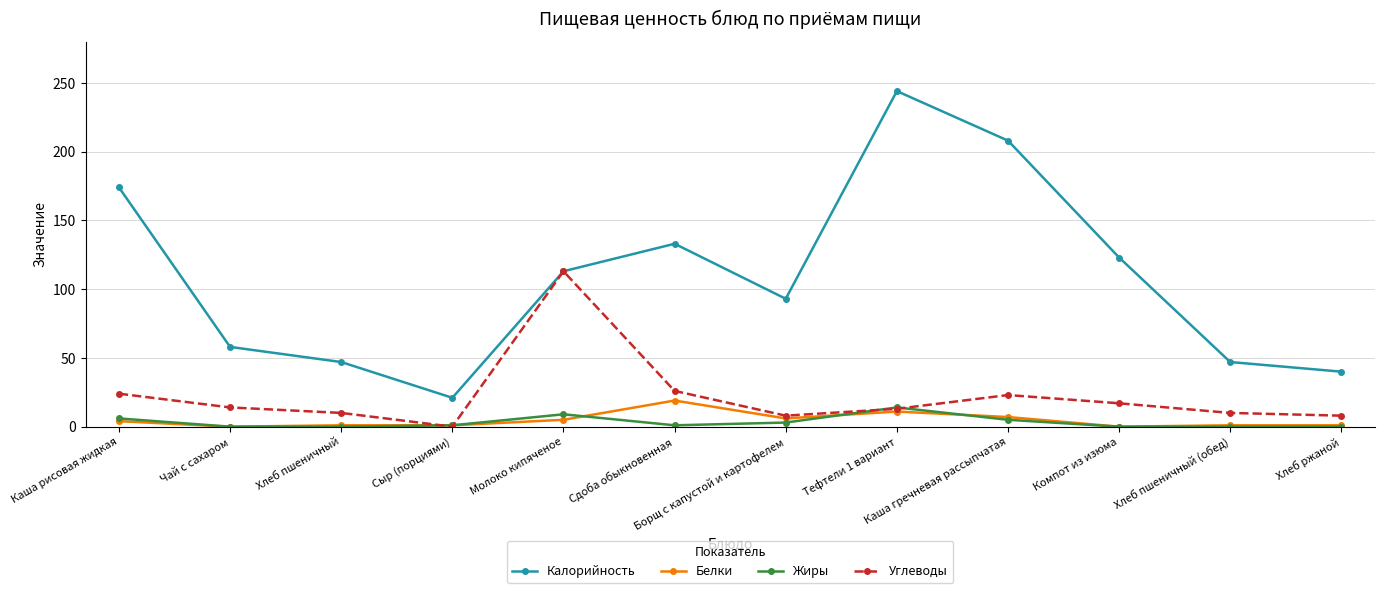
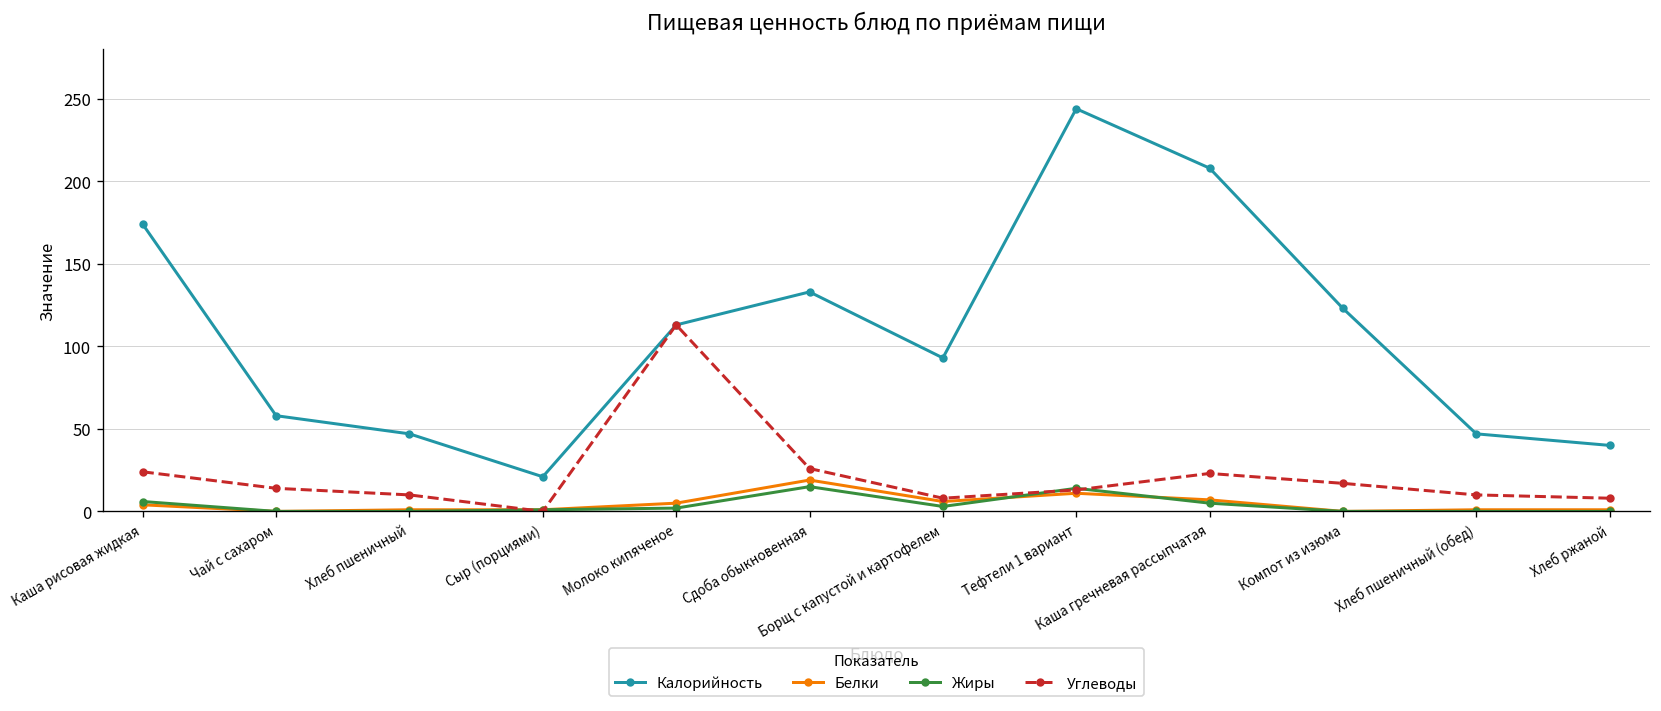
Жиры, Молоко кипяченое: 9 -> 2
Жиры, Сдоба обыкновенная: 1 -> 15
